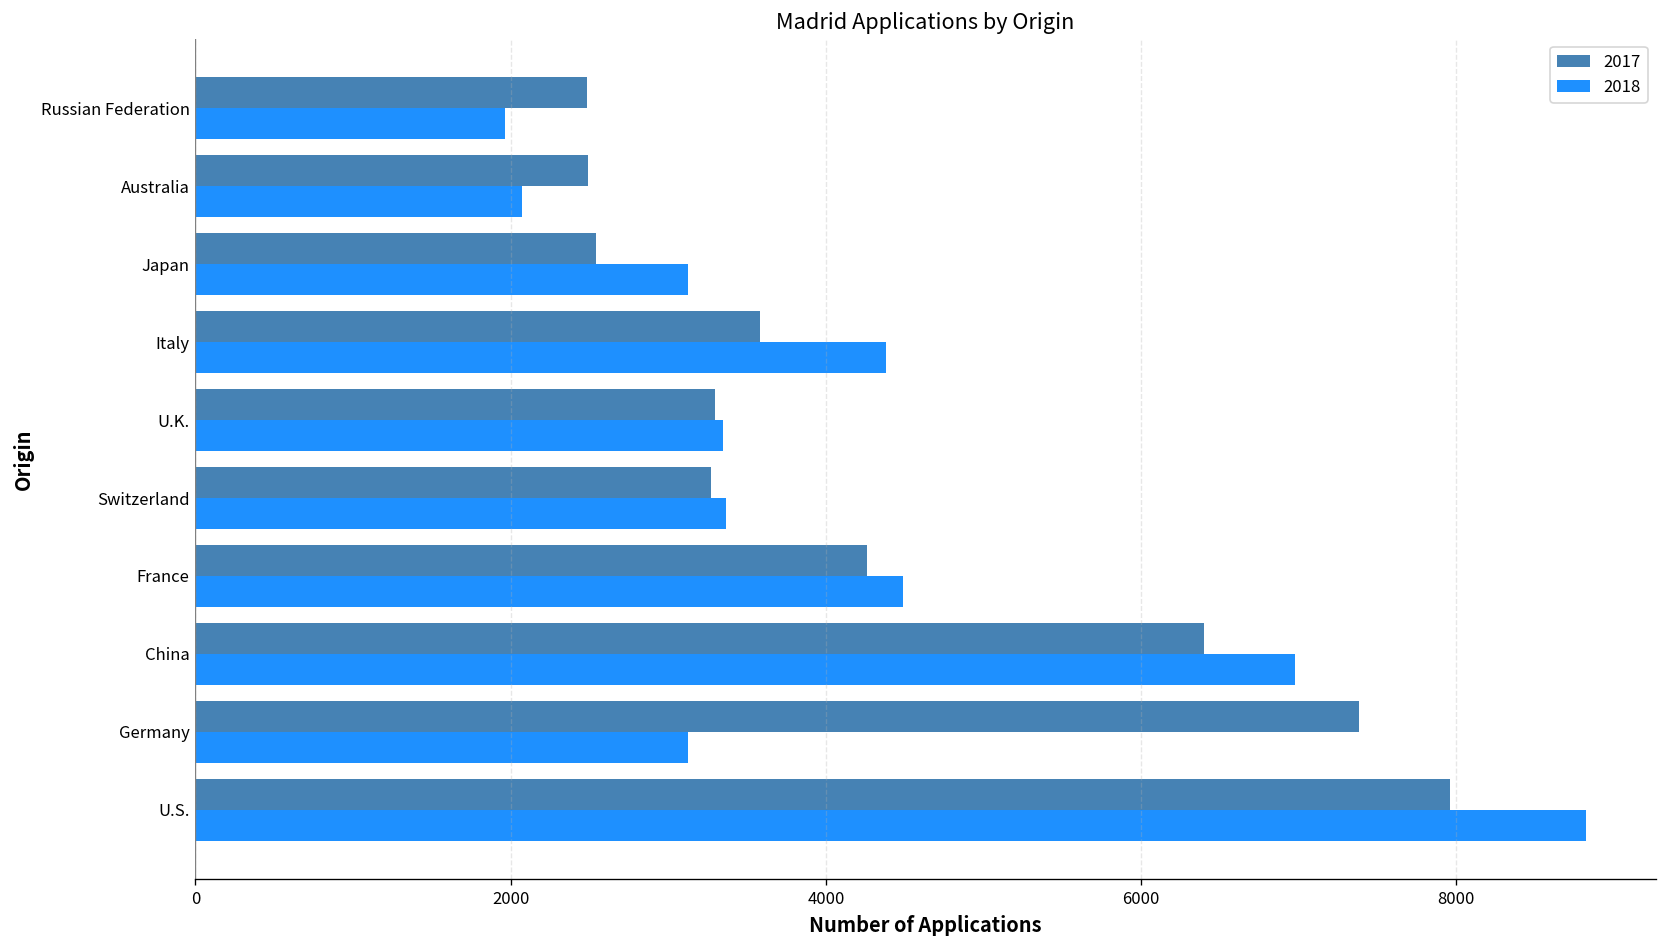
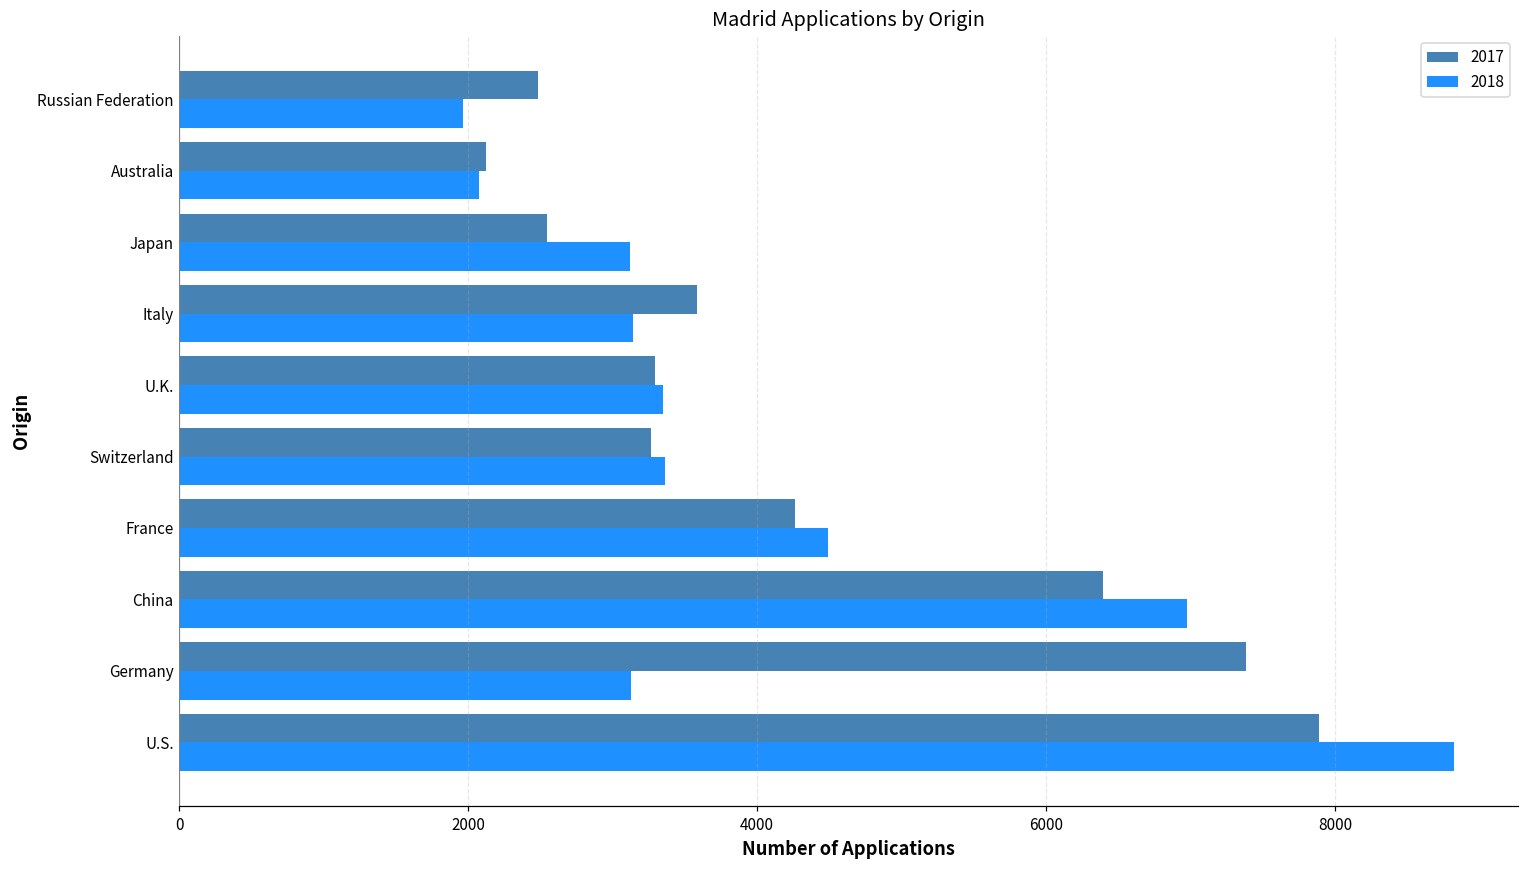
2017, Australia: 2490 -> 2120
2018, Italy: 4380 -> 3140
2017, U.S.: 7960 -> 7890
